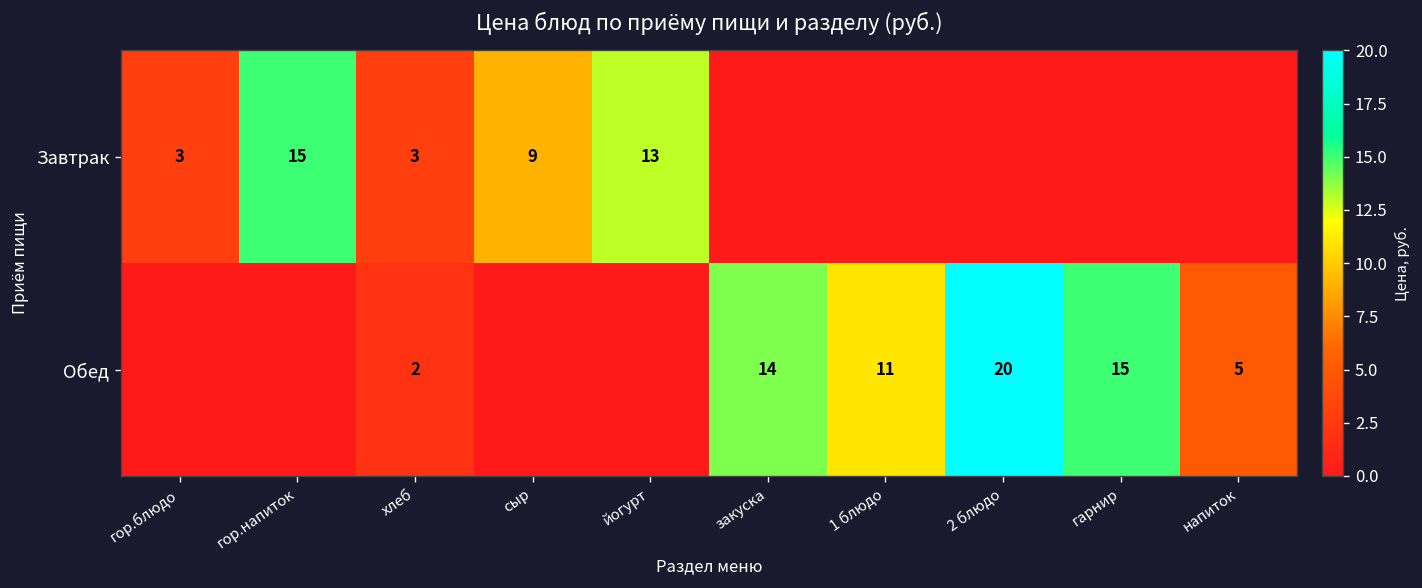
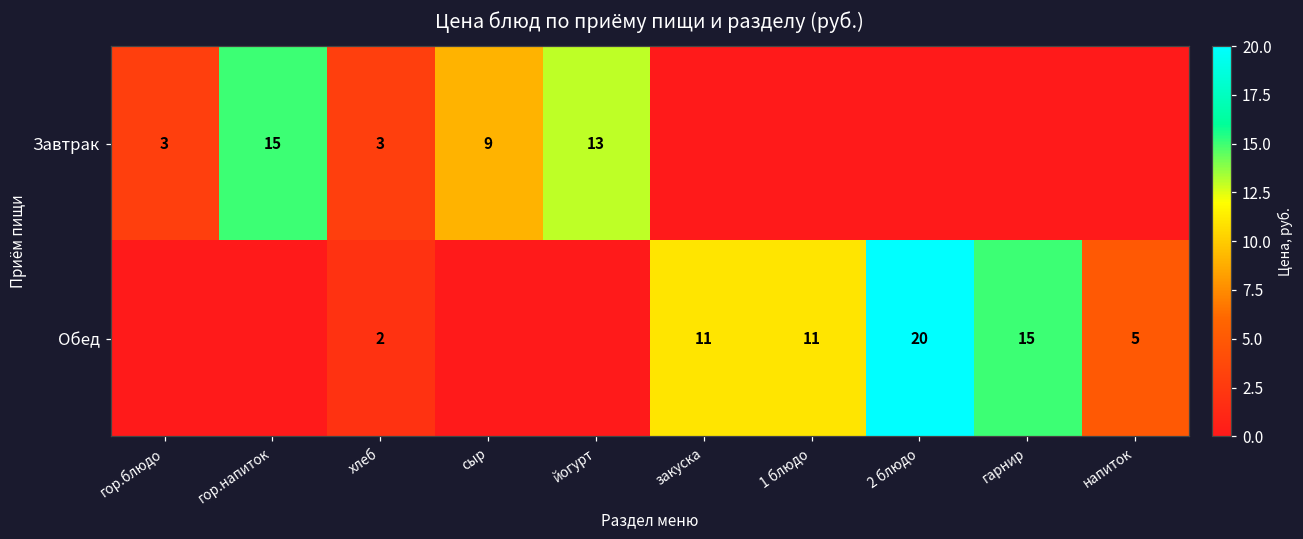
Обед, закуска: 14 -> 11
